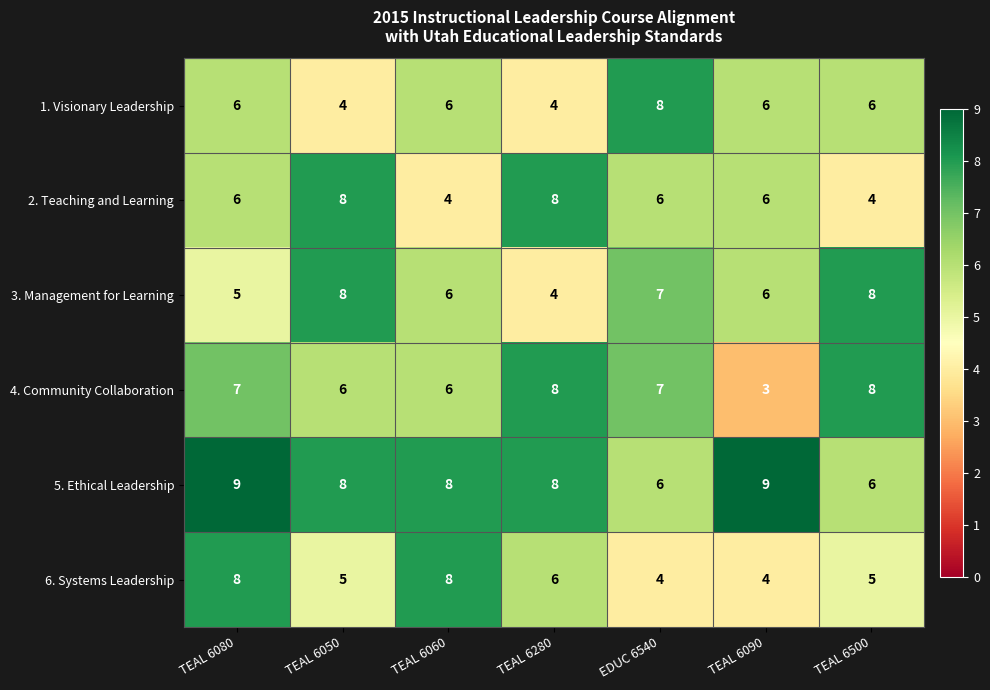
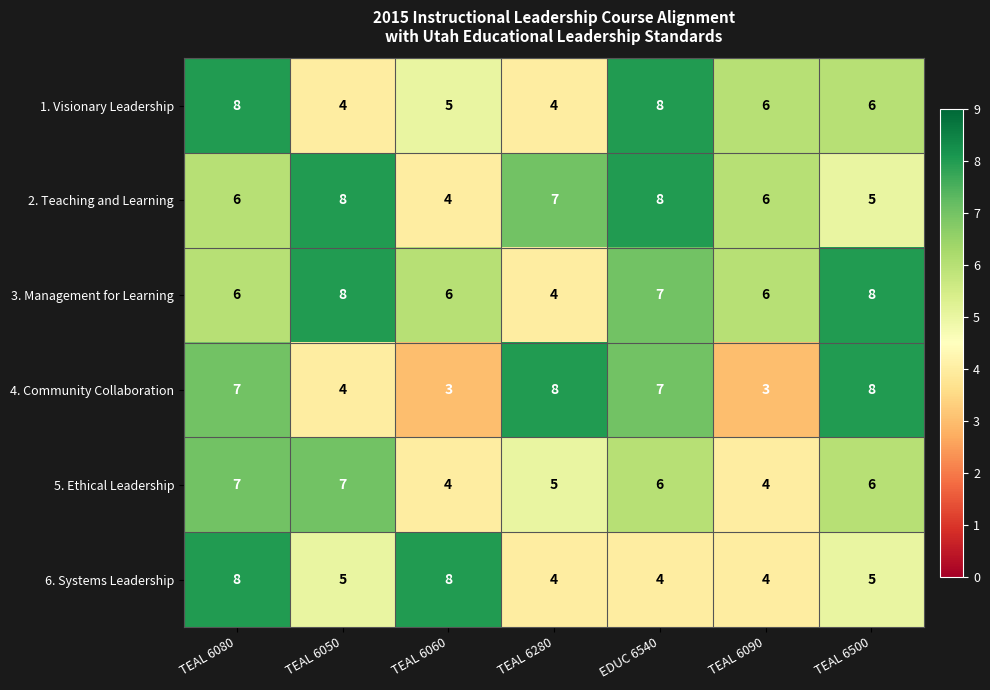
1. Visionary Leadership, TEAL 6080: 6 -> 8
1. Visionary Leadership, TEAL 6060: 6 -> 5
2. Teaching and Learning, TEAL 6280: 8 -> 7
2. Teaching and Learning, EDUC 6540: 6 -> 8
2. Teaching and Learning, TEAL 6500: 4 -> 5
3. Management for Learning, TEAL 6080: 5 -> 6
4. Community Collaboration, TEAL 6050: 6 -> 4
4. Community Collaboration, TEAL 6060: 6 -> 3
5. Ethical Leadership, TEAL 6080: 9 -> 7
5. Ethical Leadership, TEAL 6050: 8 -> 7
5. Ethical Leadership, TEAL 6060: 8 -> 4
5. Ethical Leadership, TEAL 6280: 8 -> 5
5. Ethical Leadership, TEAL 6090: 9 -> 4
6. Systems Leadership, TEAL 6280: 6 -> 4
